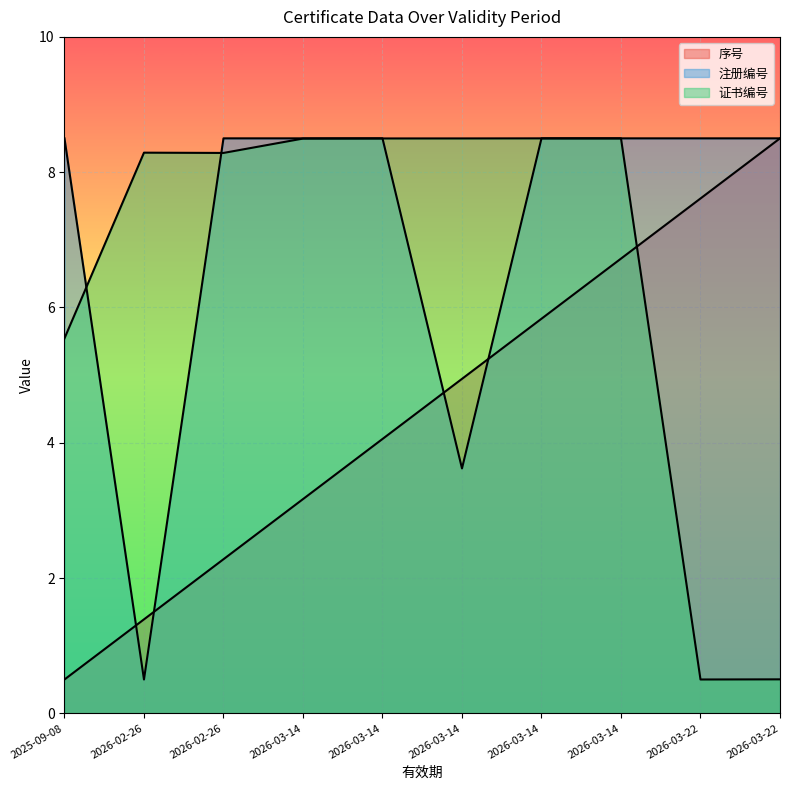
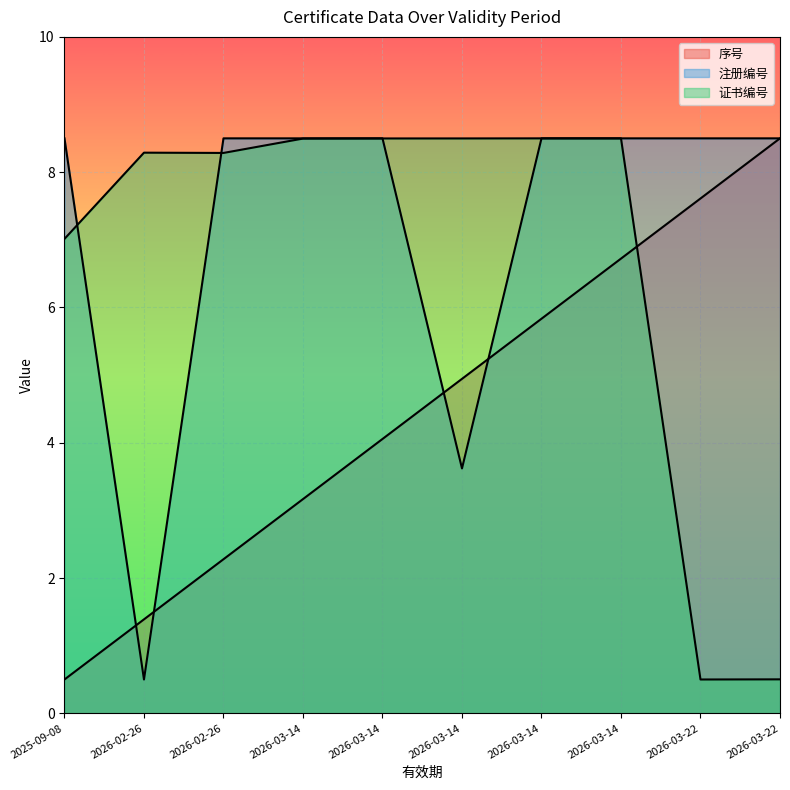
证书编号, 2025-09-08: 5.5 -> 7.0
